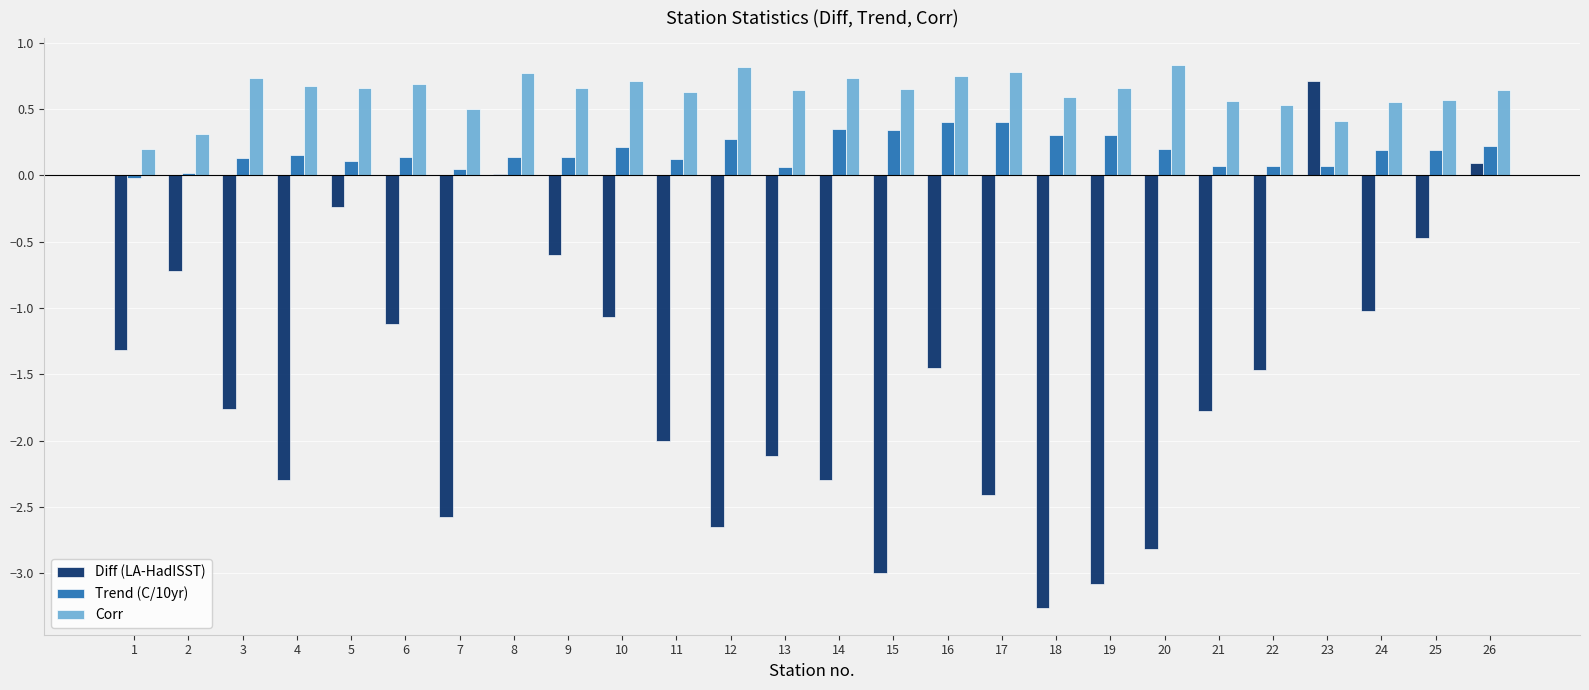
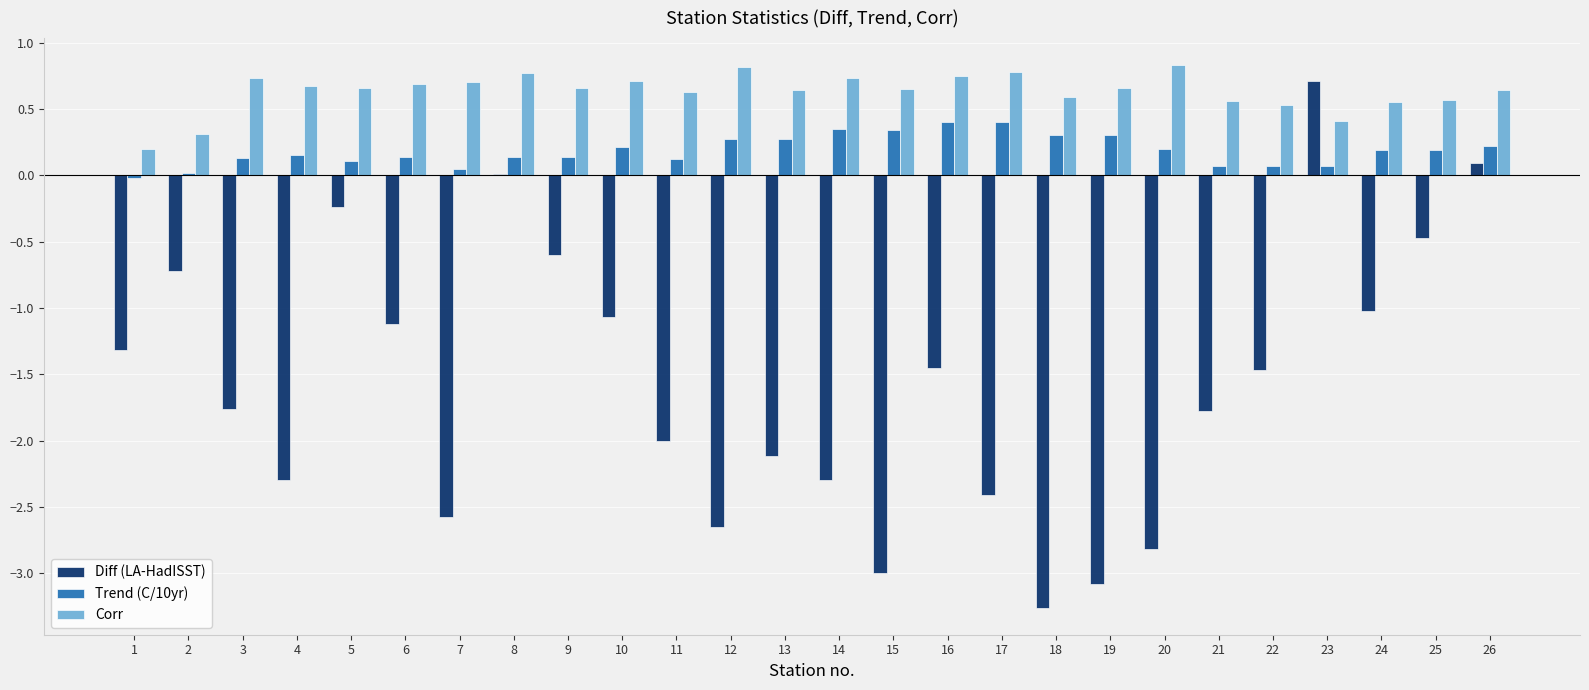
Corr, 7: 0.5 -> 0.7
Trend (C/10yr), 13: 0.06 -> 0.27
